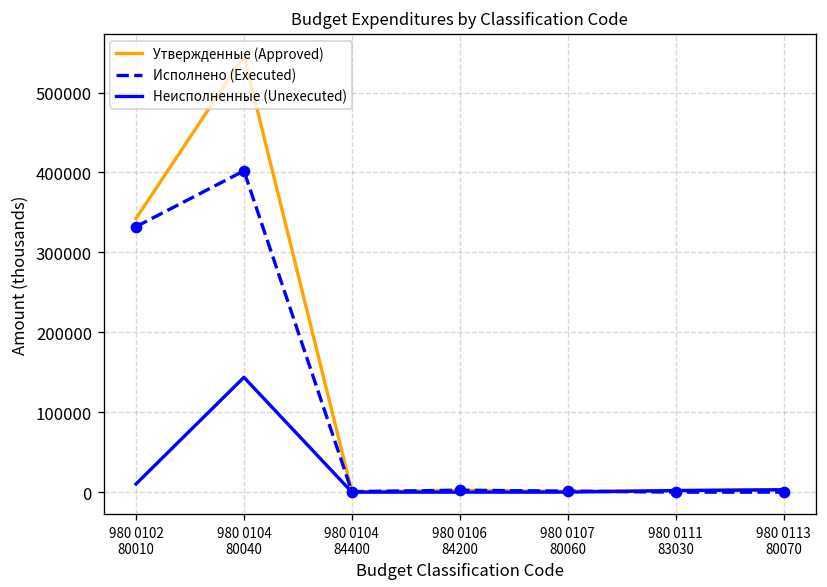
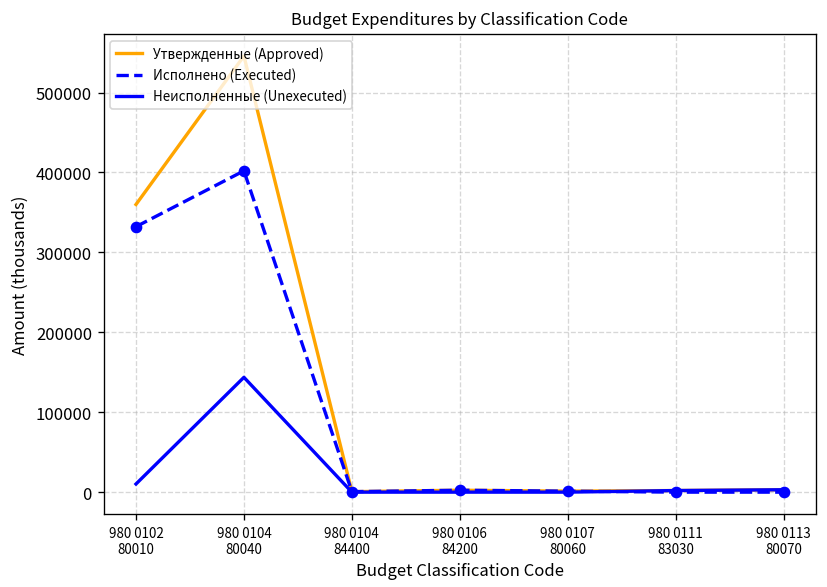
Утвержденные (Approved), 980 0102 80010: 340000 -> 360000
